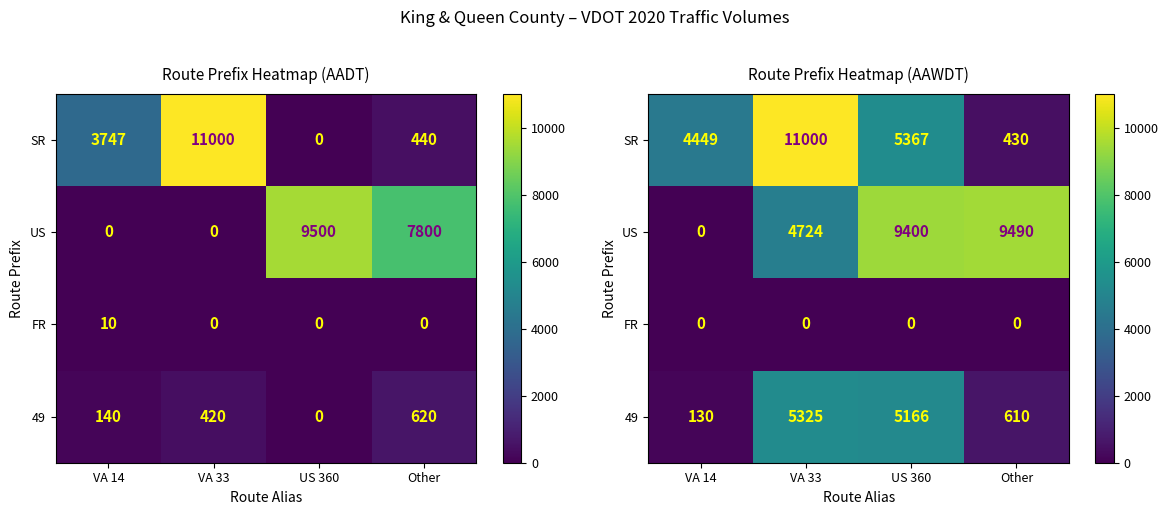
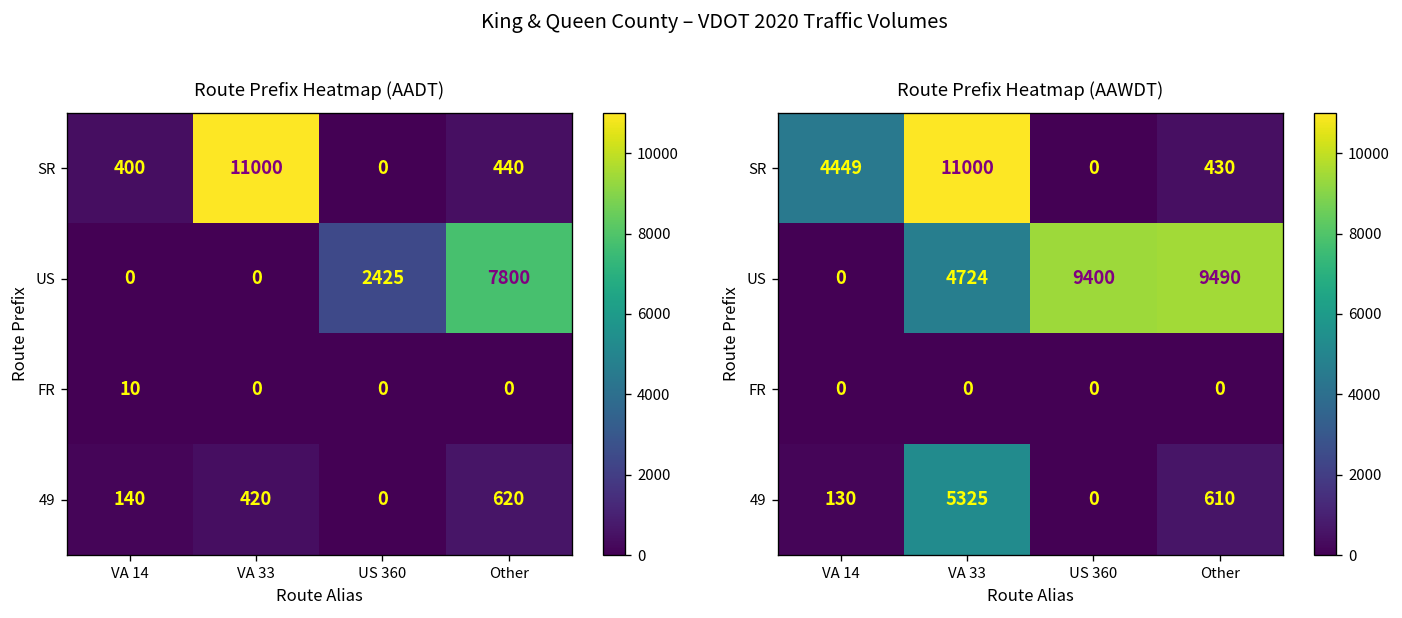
Route Prefix Heatmap (AADT), SR, VA 14: 3747 -> 400
Route Prefix Heatmap (AADT), US, US 360: 9500 -> 2425
Route Prefix Heatmap (AAWDT), SR, US 360: 5367 -> 0
Route Prefix Heatmap (AAWDT), 49, US 360: 5166 -> 0
